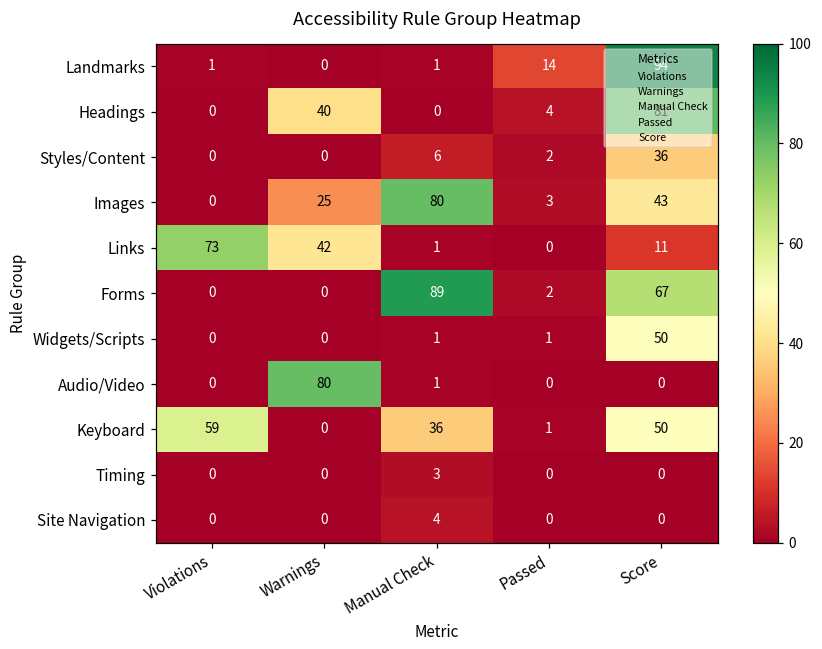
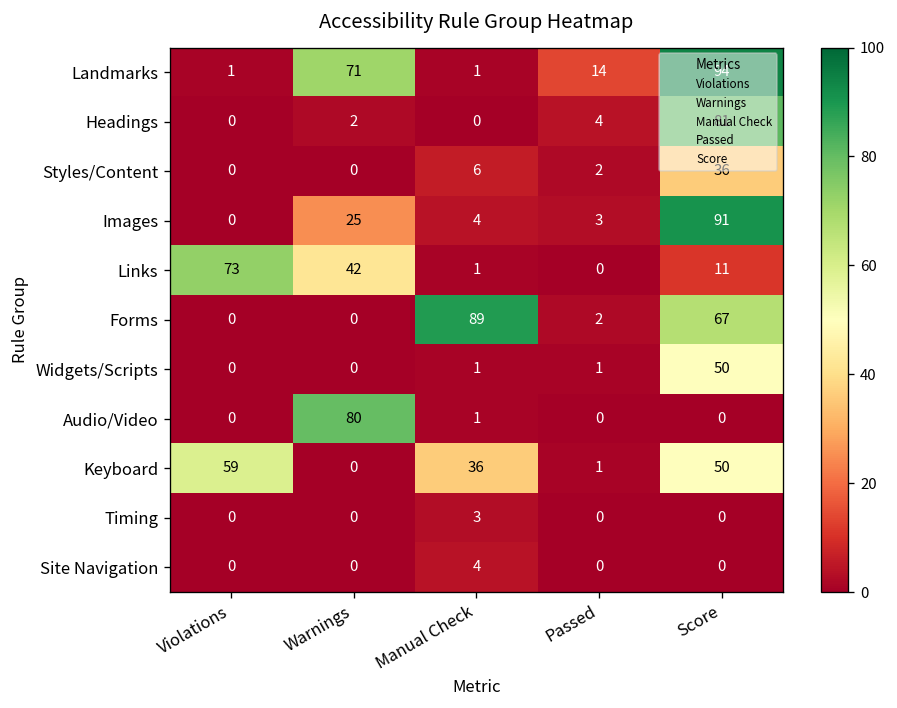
Landmarks, Warnings: 0 -> 71
Headings, Warnings: 40 -> 2
Images, Manual Check: 80 -> 4
Images, Score: 43 -> 91
